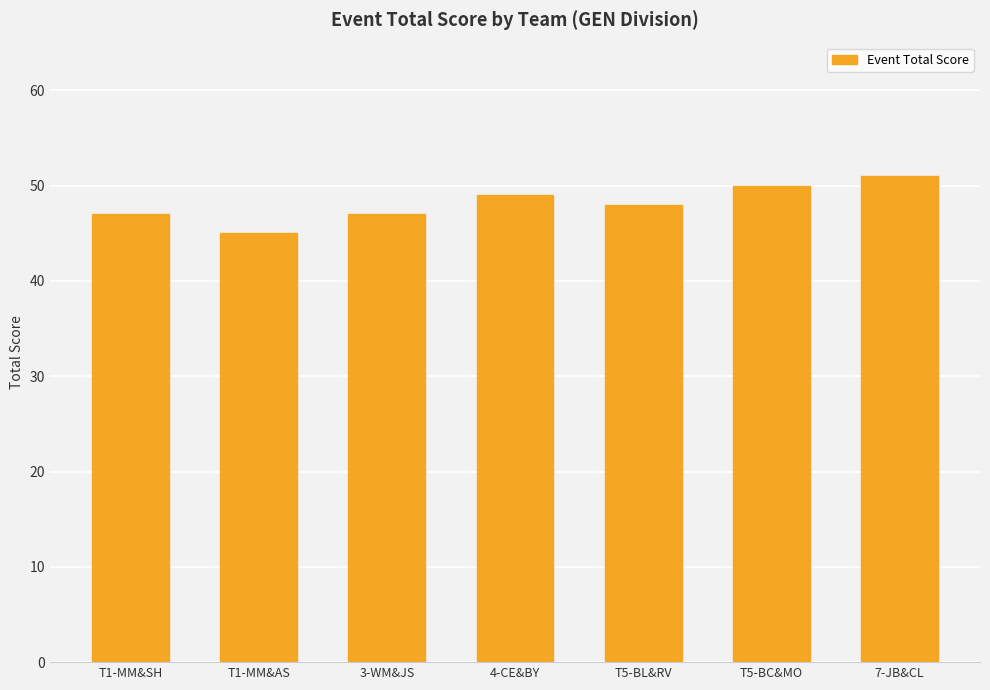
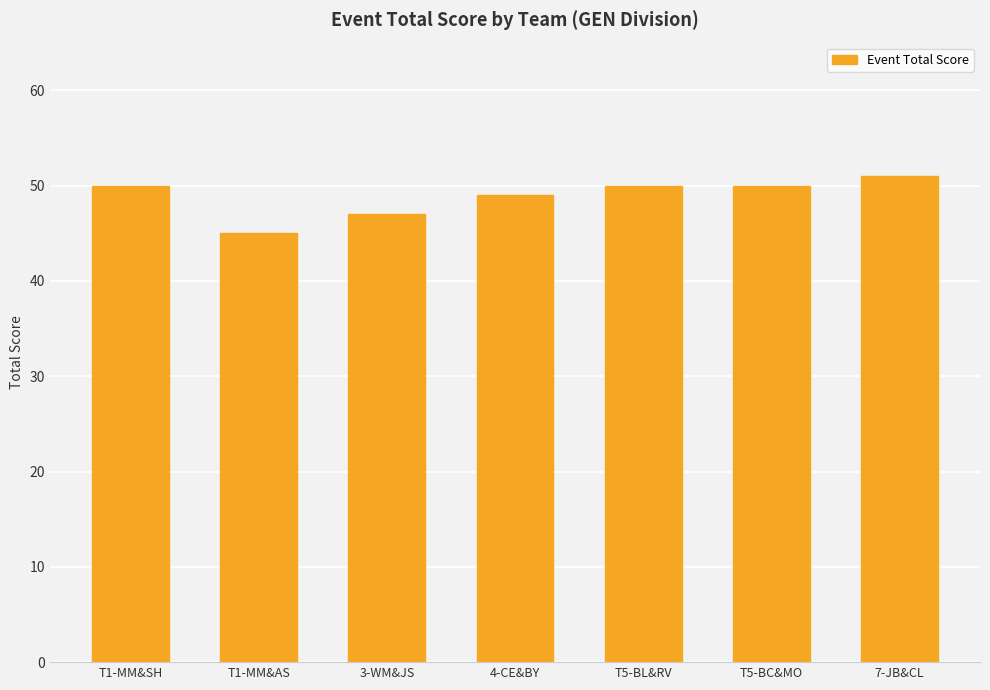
T1-MM&SH: 47 -> 50
T5-BL&RV: 48 -> 50
